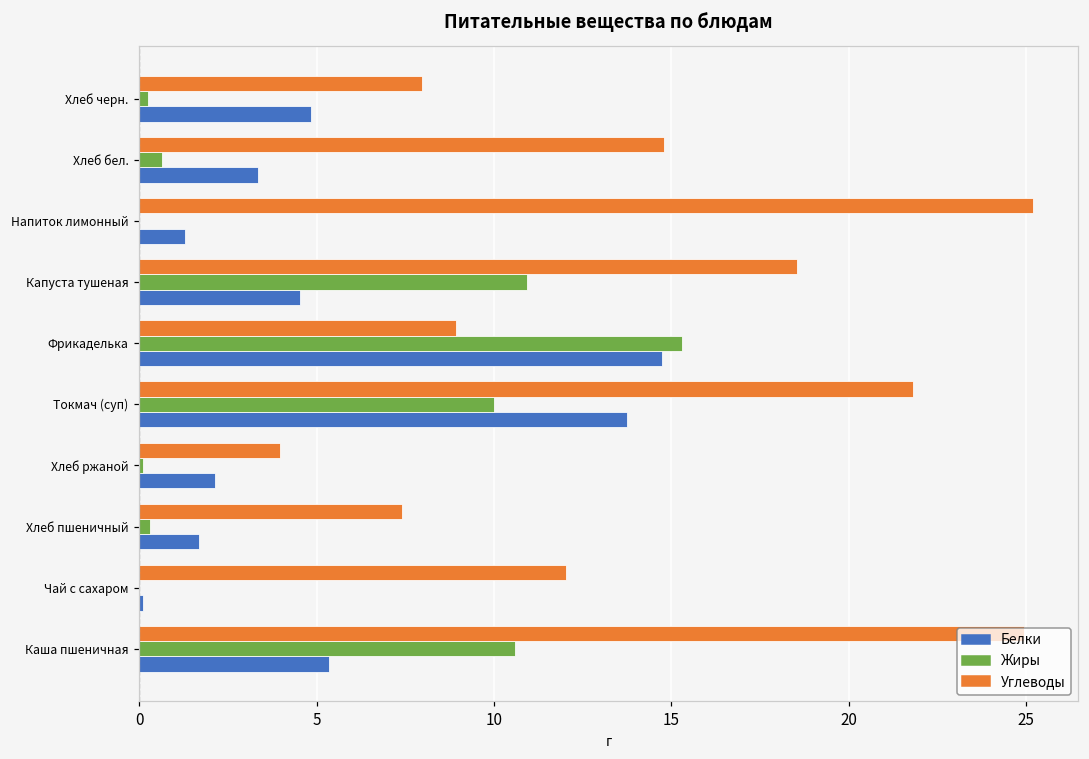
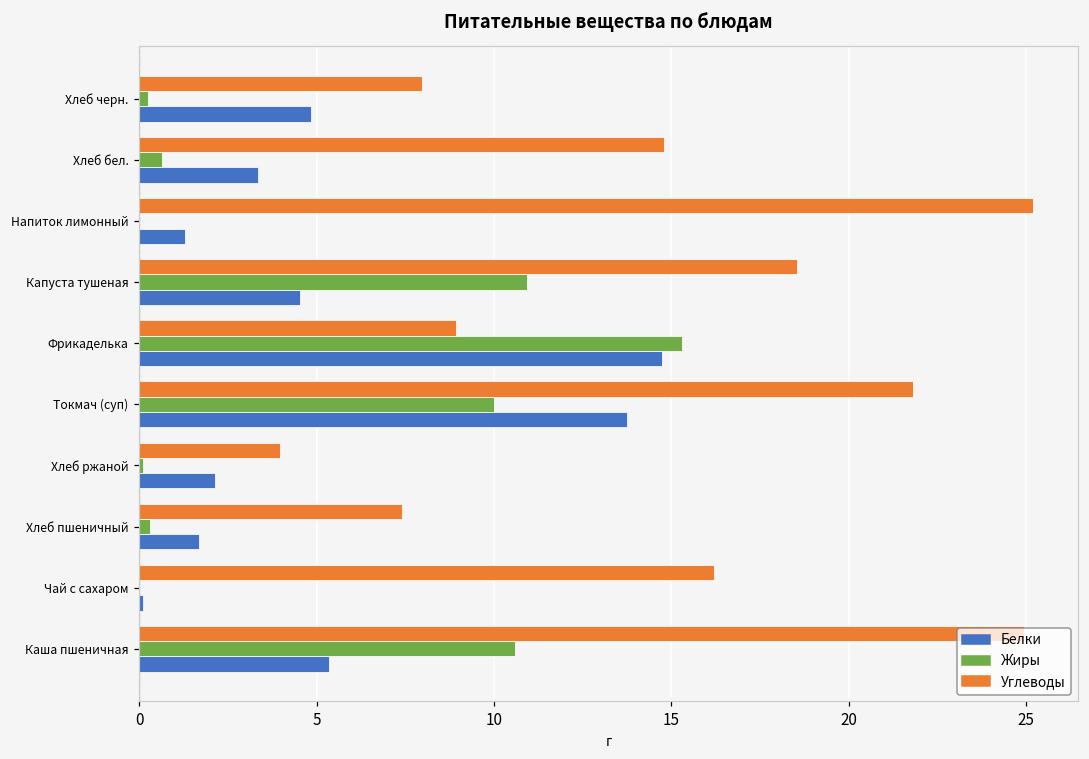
Углеводы, Чай с сахаром: 12.0 -> 16.2
